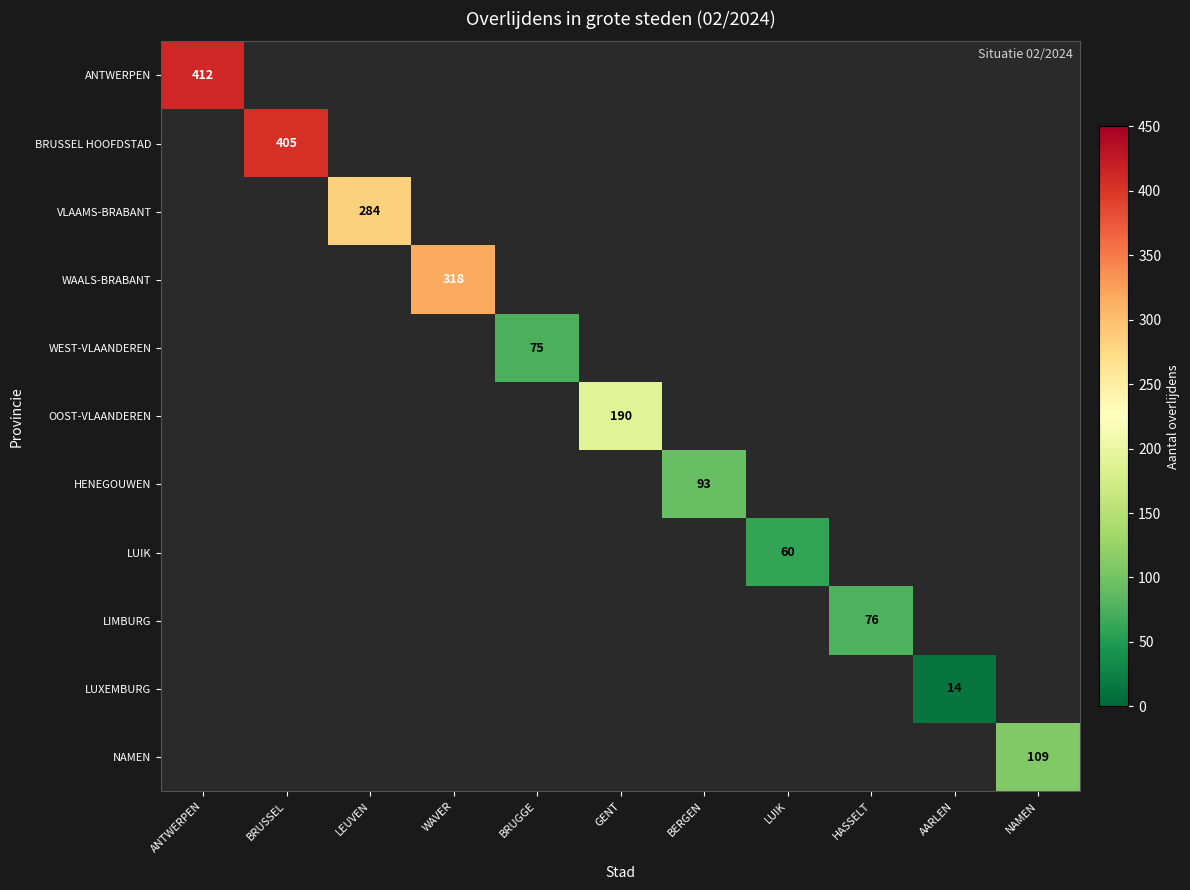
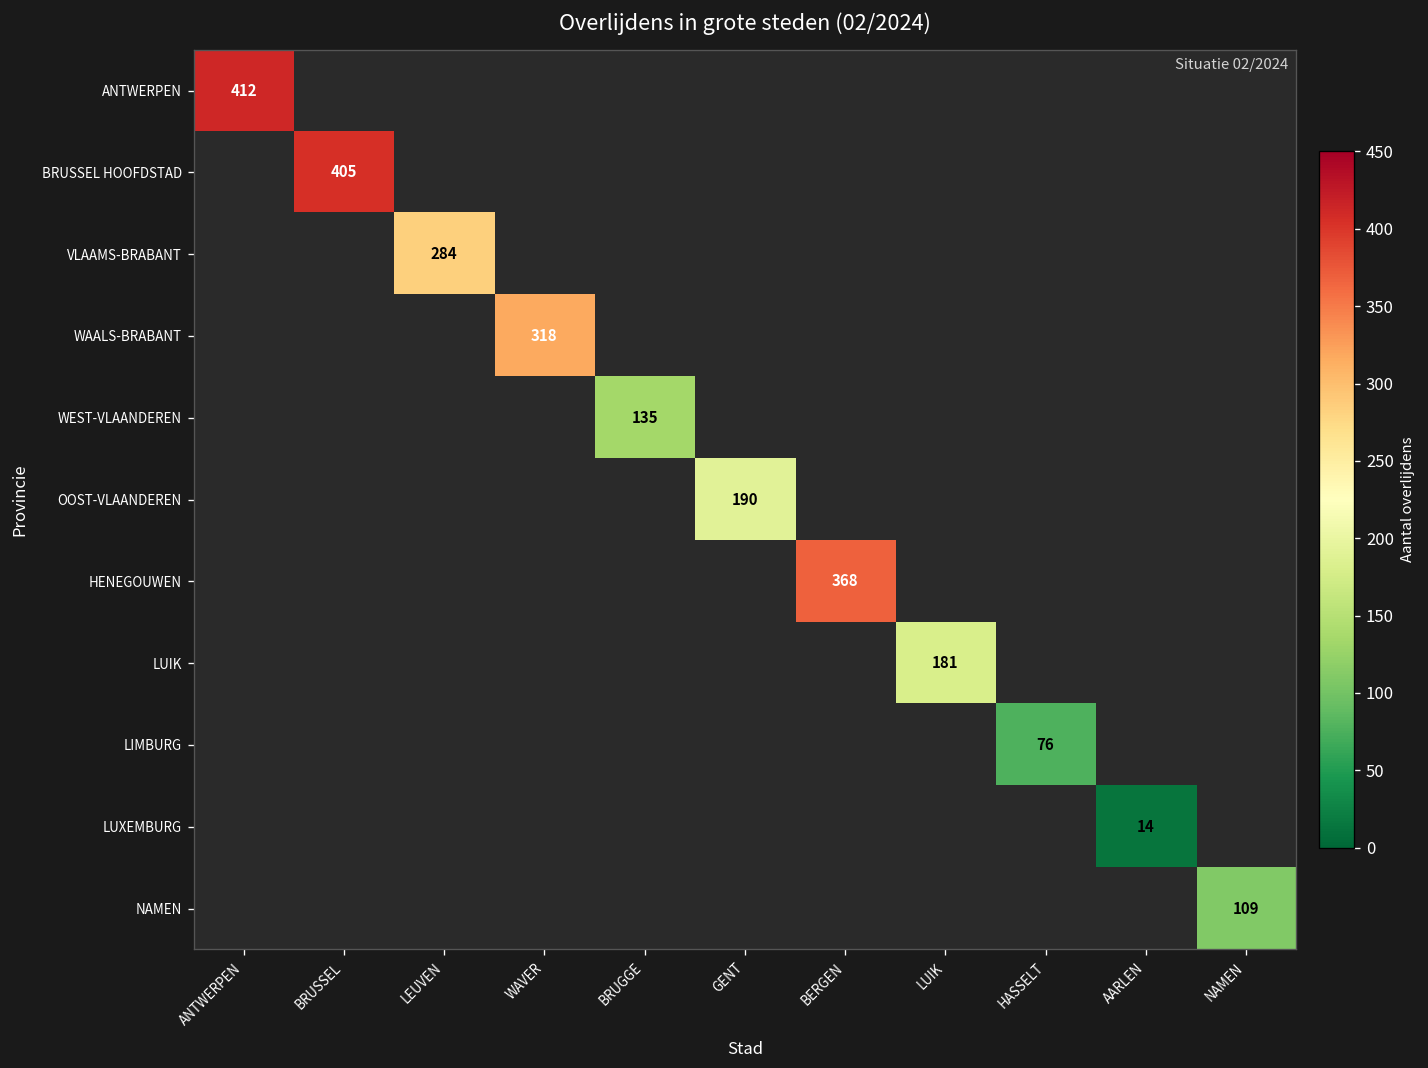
WEST-VLAANDEREN, BRUGGE: 75 -> 135
HENEGOUWEN, BERGEN: 93 -> 368
LUIK, LUIK: 60 -> 181
